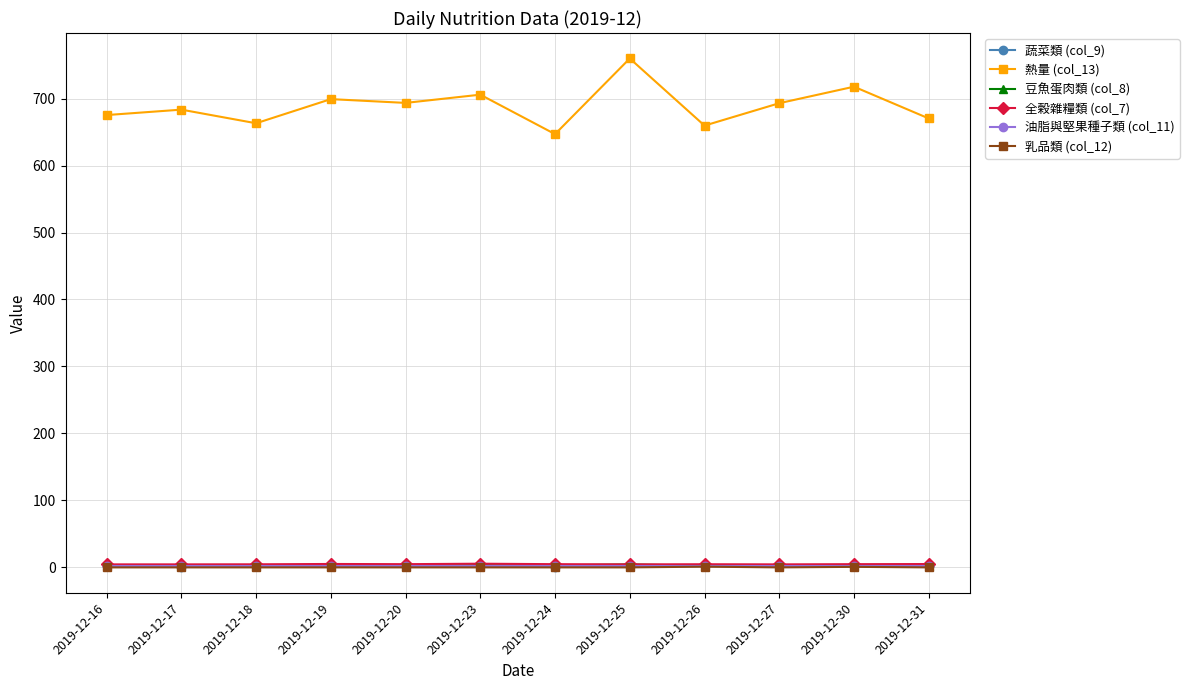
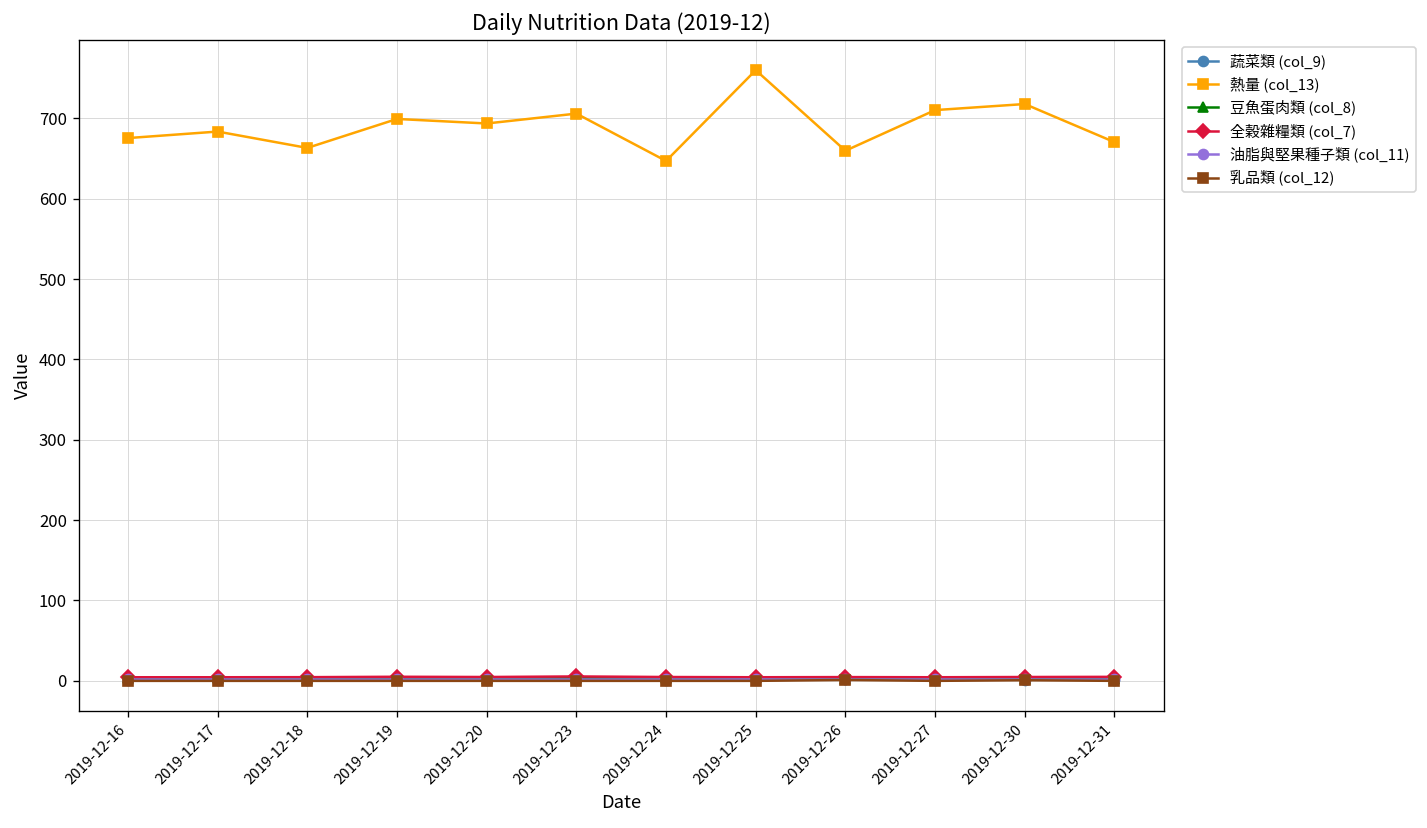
熱量 (col_13), 2019-12-27: 690 -> 710
